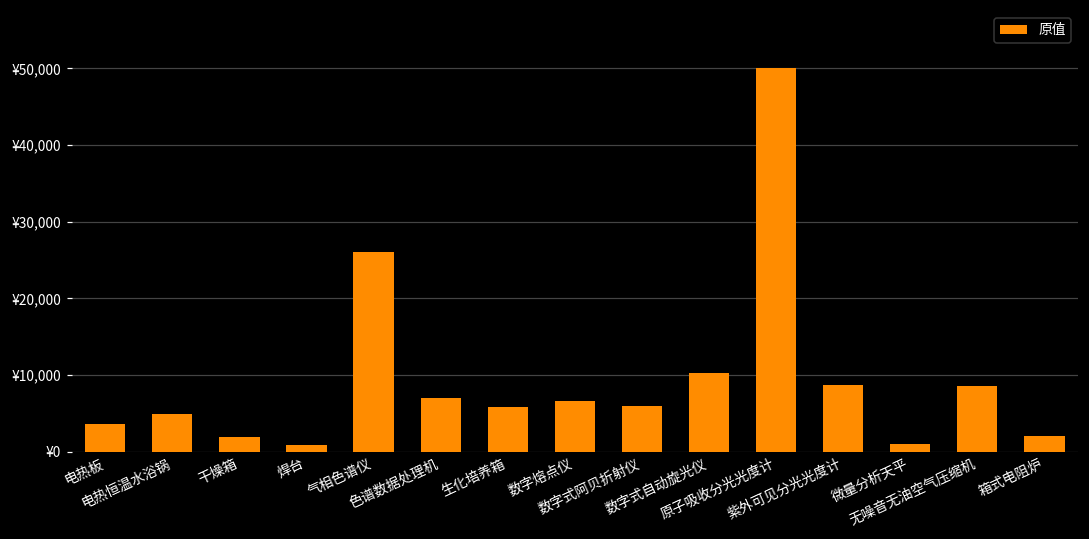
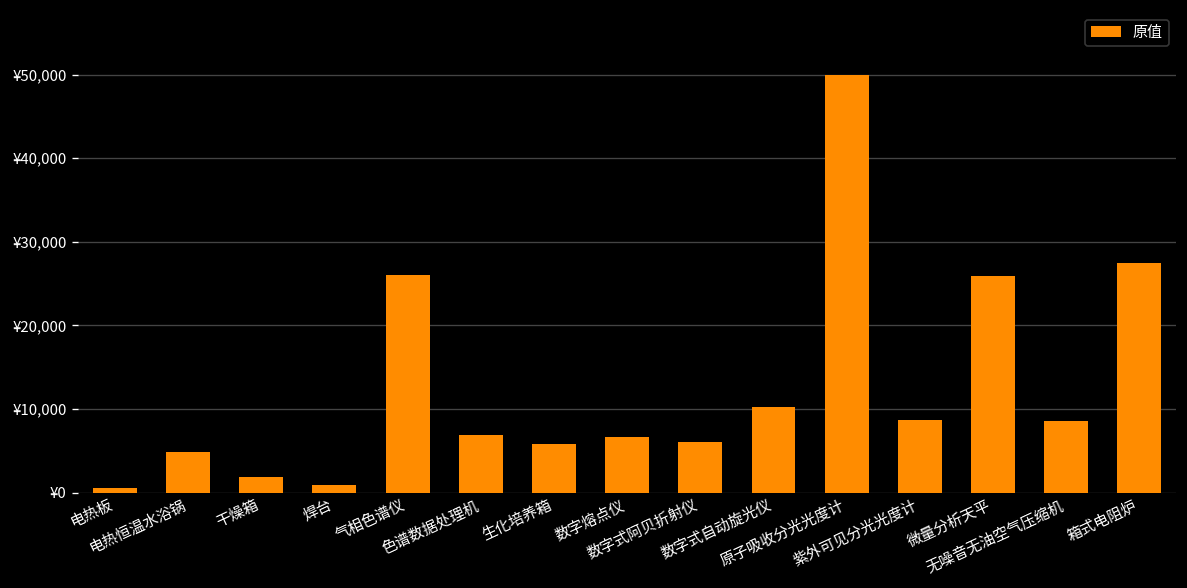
电热板: ¥4,000 -> ¥1,000
微量分析天平: ¥1,000 -> ¥26,000
箱式电阻炉: ¥2,000 -> ¥27,000
